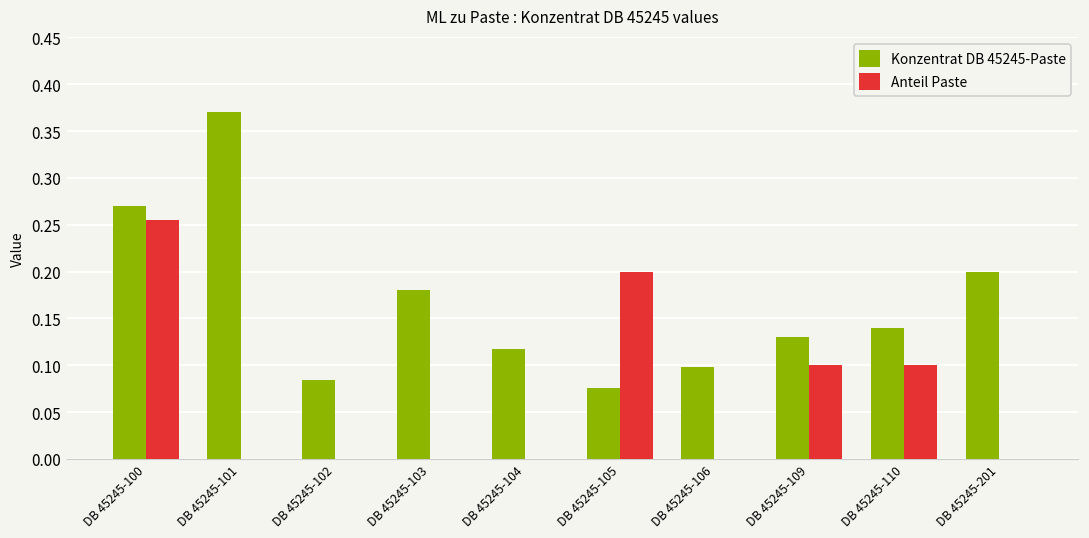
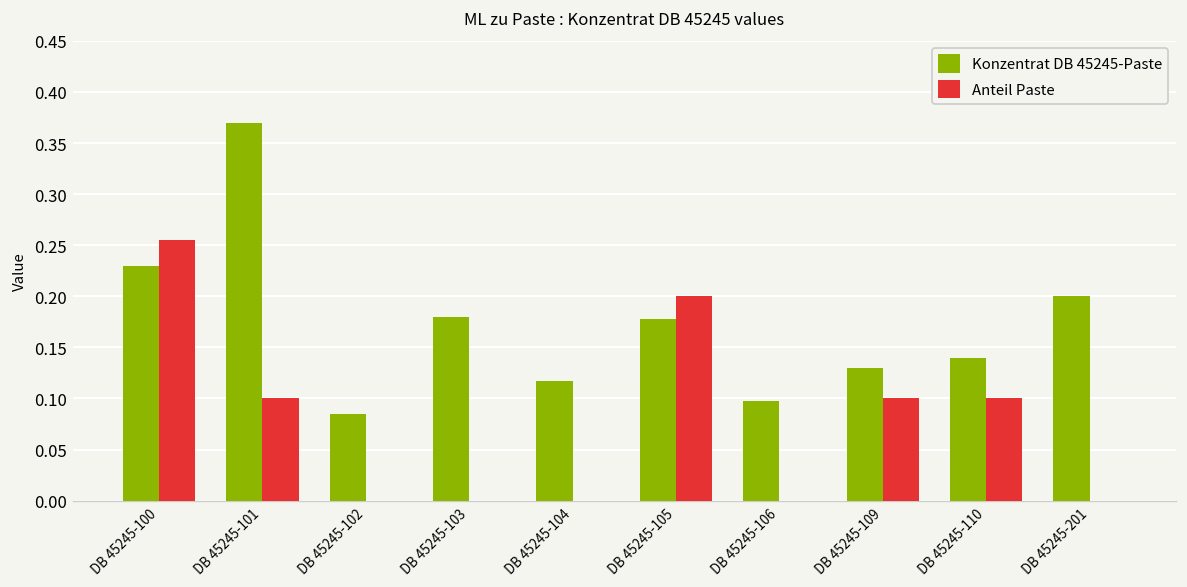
Konzentrat DB 45245-Paste, DB 45245-100: 0.27 -> 0.23
Anteil Paste, DB 45245-101: 0.0 -> 0.1
Konzentrat DB 45245-Paste, DB 45245-105: 0.08 -> 0.18
